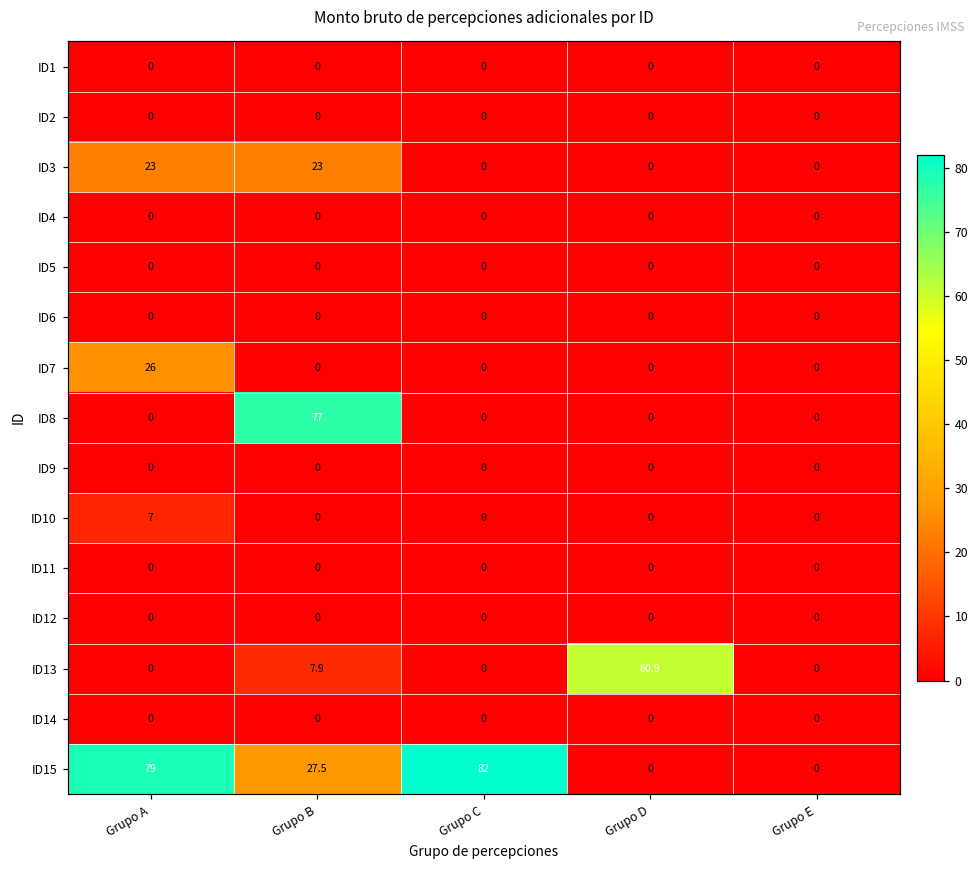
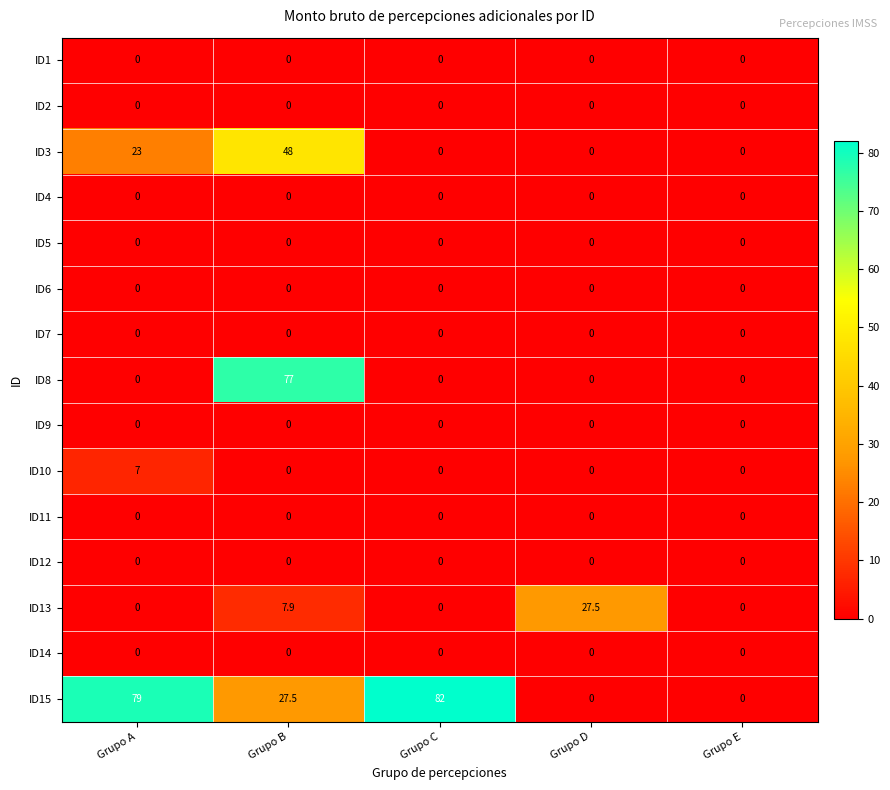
ID3, Grupo B: 23 -> 48
ID7, Grupo A: 26 -> 0
ID13, Grupo D: 60.9 -> 27.5
